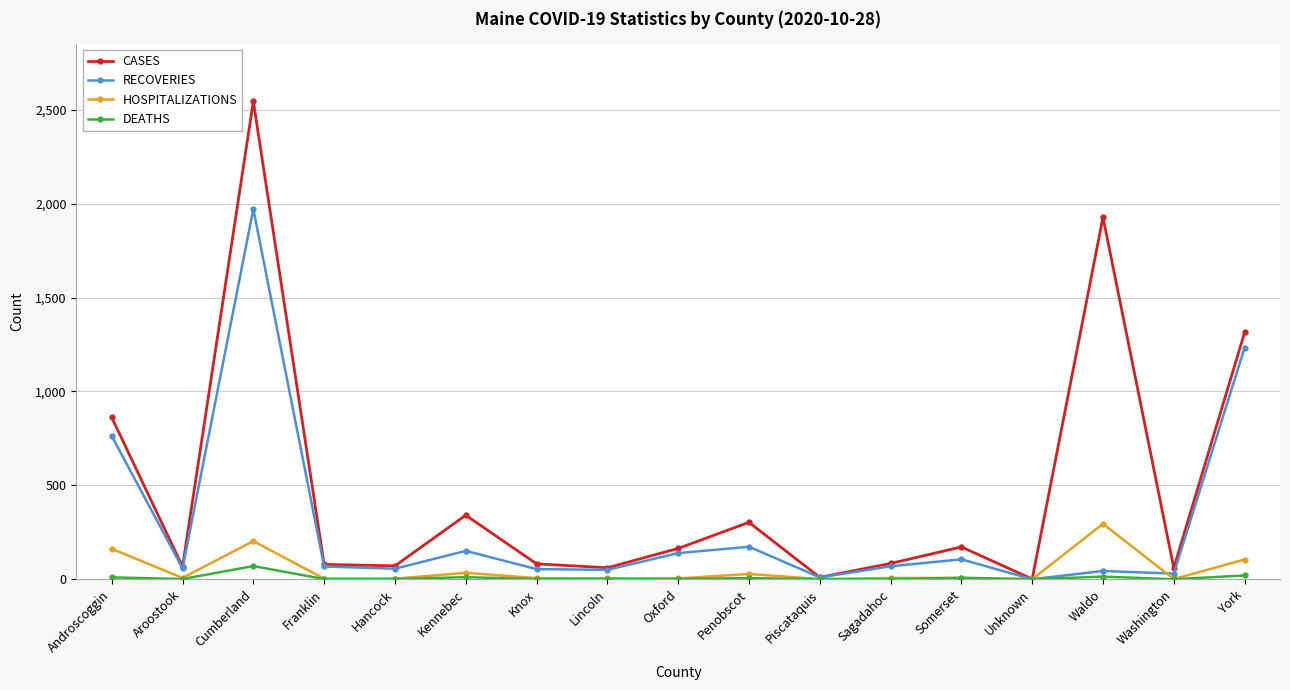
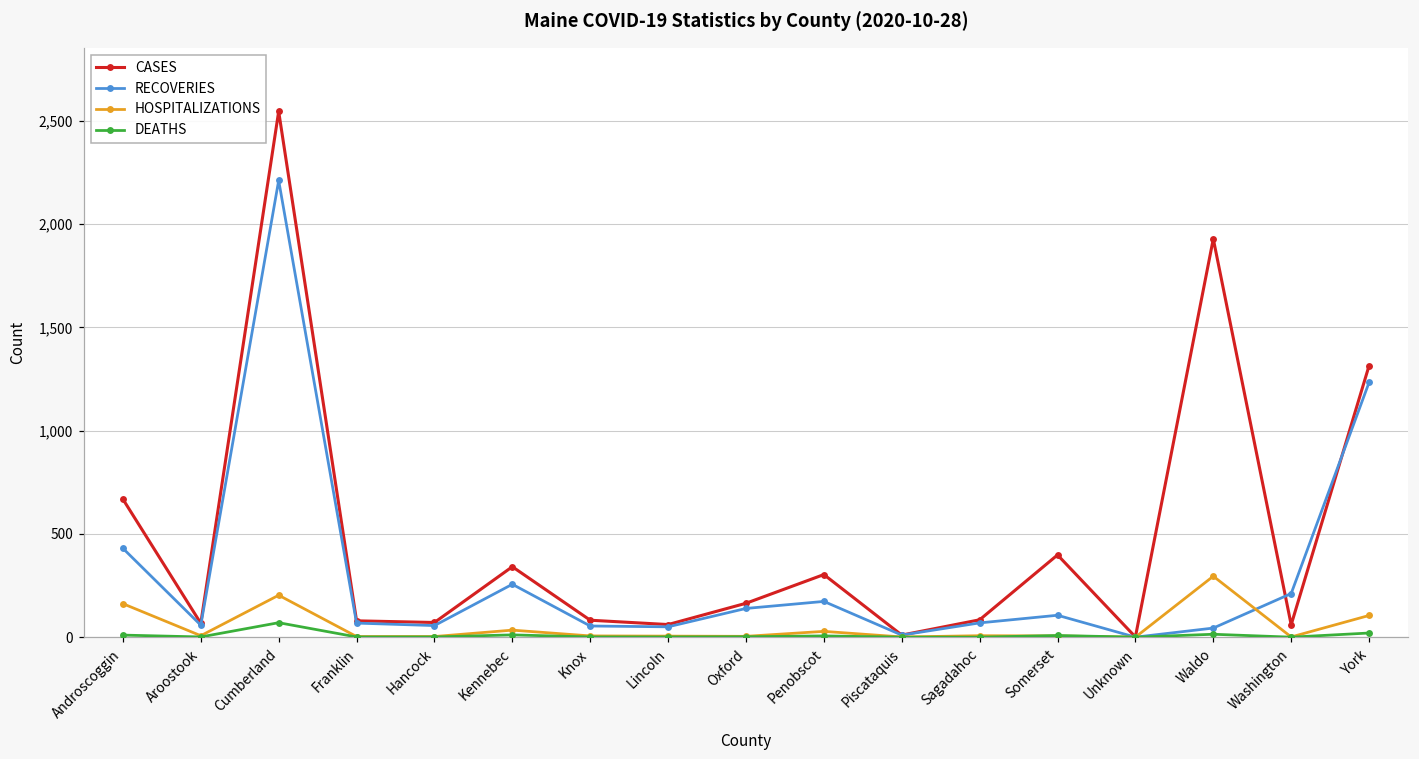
CASES, Androscoggin: 860 -> 670
RECOVERIES, Androscoggin: 760 -> 430
RECOVERIES, Cumberland: 1,970 -> 2,210
RECOVERIES, Kennebec: 150 -> 260
CASES, Somerset: 170 -> 400
RECOVERIES, Washington: 30 -> 210
